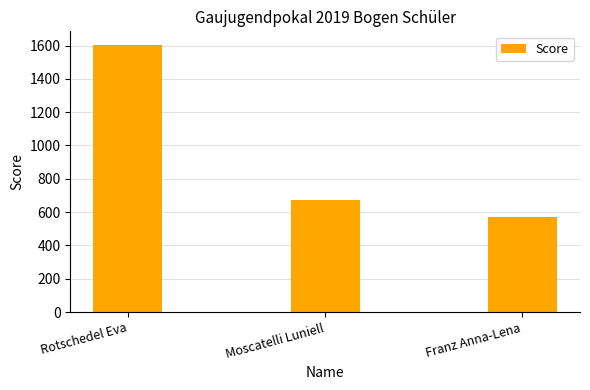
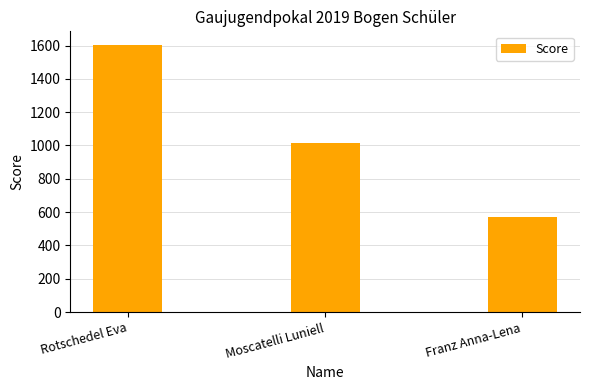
Moscatelli Luniell: 680 -> 1010
